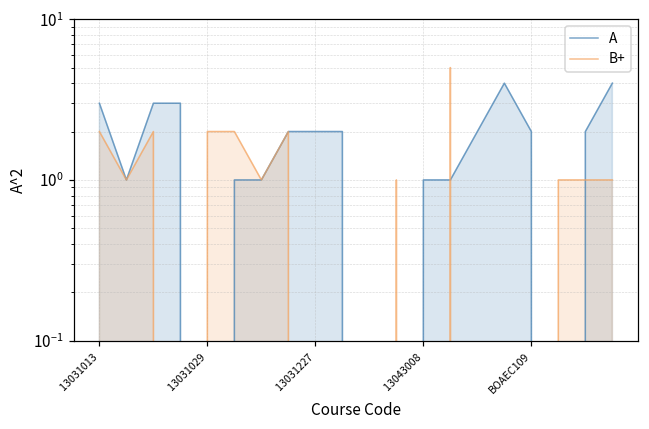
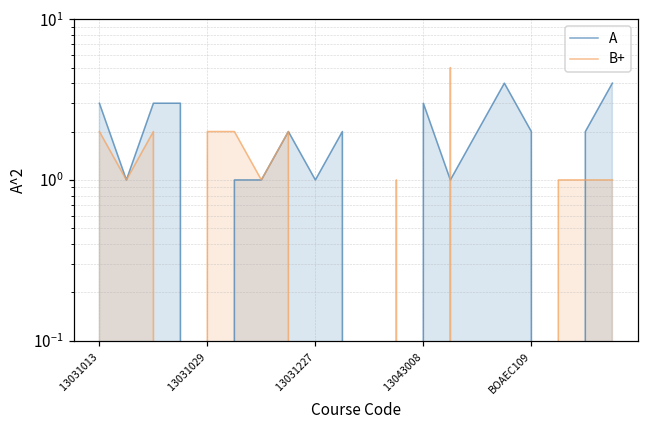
A, 13031227: 2 -> 1
A, 13043008: 1 -> 3
